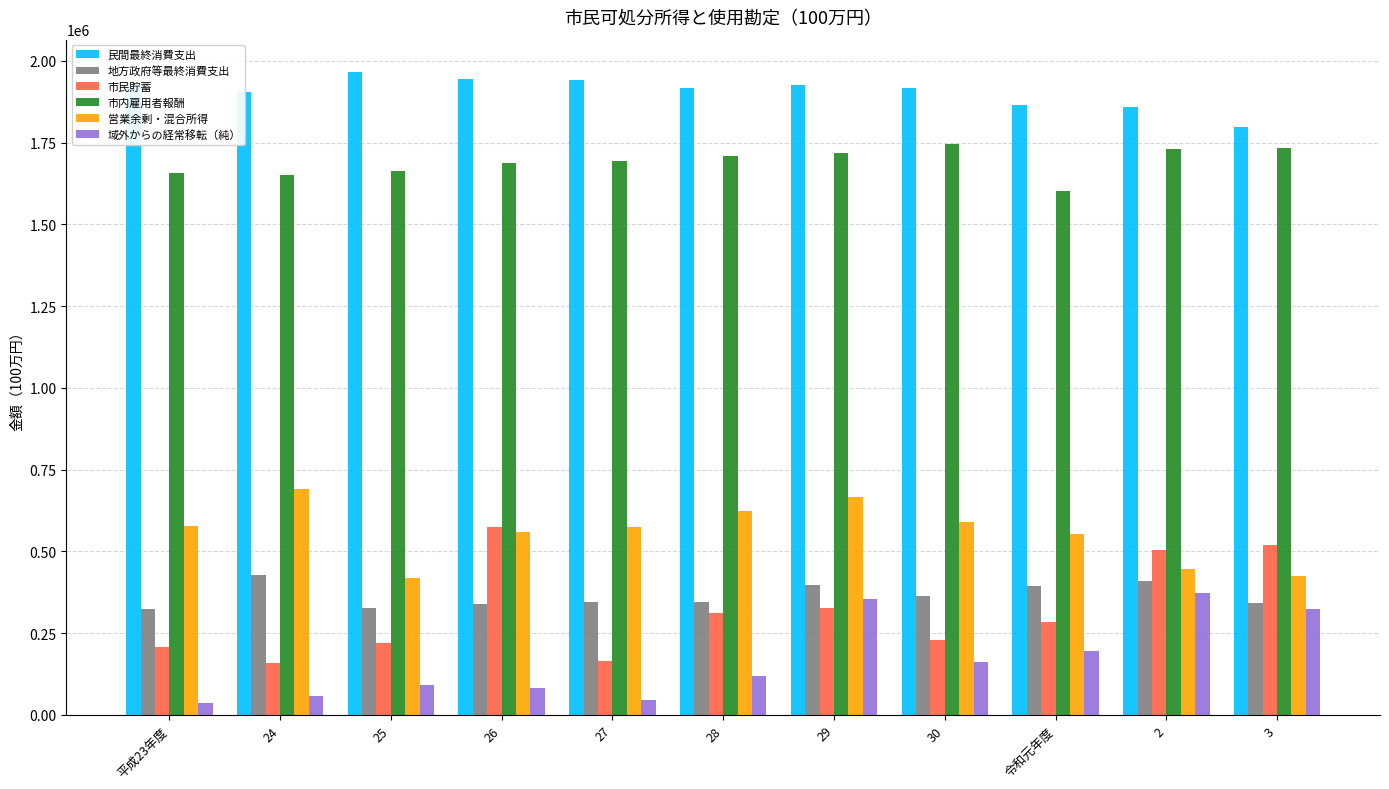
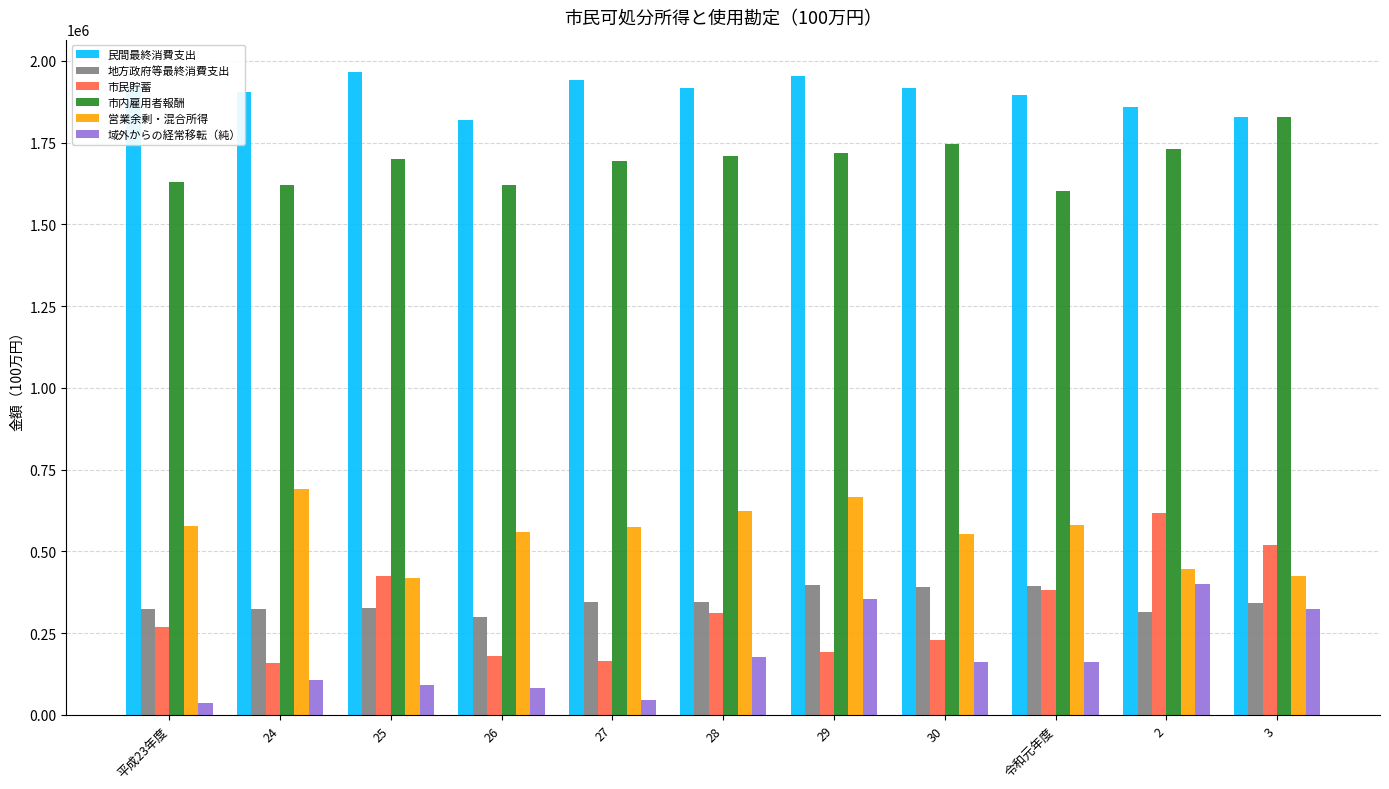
市民貯蓄, 平成23年度: 210000 -> 270000
市内雇用者報酬, 平成23年度: 1660000 -> 1630000
地方政府等最終消費支出, 24: 430000 -> 320000
市内雇用者報酬, 24: 1650000 -> 1620000
域外からの経常移転（純）, 24: 60000 -> 110000
市民貯蓄, 25: 220000 -> 430000
市内雇用者報酬, 25: 1660000 -> 1700000
民間最終消費支出, 26: 1940000 -> 1820000
地方政府等最終消費支出, 26: 340000 -> 300000
市民貯蓄, 26: 570000 -> 180000
市内雇用者報酬, 26: 1690000 -> 1620000
域外からの経常移転（純）, 28: 120000 -> 180000
民間最終消費支出, 29: 1930000 -> 1960000
市民貯蓄, 29: 330000 -> 190000
地方政府等最終消費支出, 30: 360000 -> 390000
営業余剰・混合所得, 30: 590000 -> 550000
民間最終消費支出, 令和元年度: 1860000 -> 1900000
市民貯蓄, 令和元年度: 290000 -> 380000
営業余剰・混合所得, 令和元年度: 550000 -> 580000
域外からの経常移転（純）, 令和元年度: 190000 -> 160000
地方政府等最終消費支出, 2: 410000 -> 310000
市民貯蓄, 2: 500000 -> 620000
域外からの経常移転（純）, 2: 370000 -> 400000
民間最終消費支出, 3: 1800000 -> 1830000
市内雇用者報酬, 3: 1730000 -> 1830000
